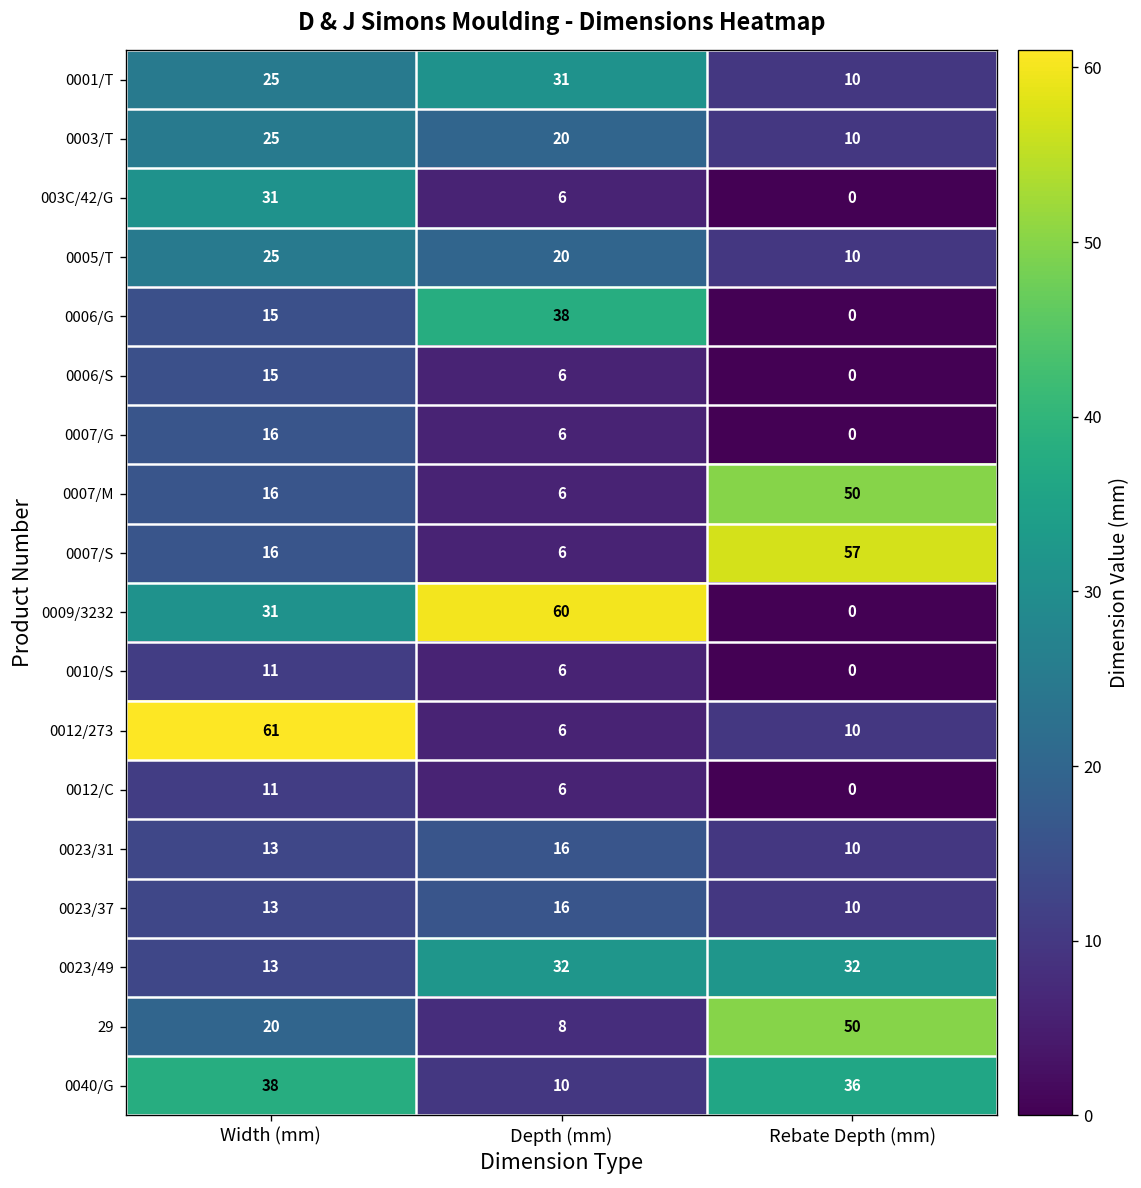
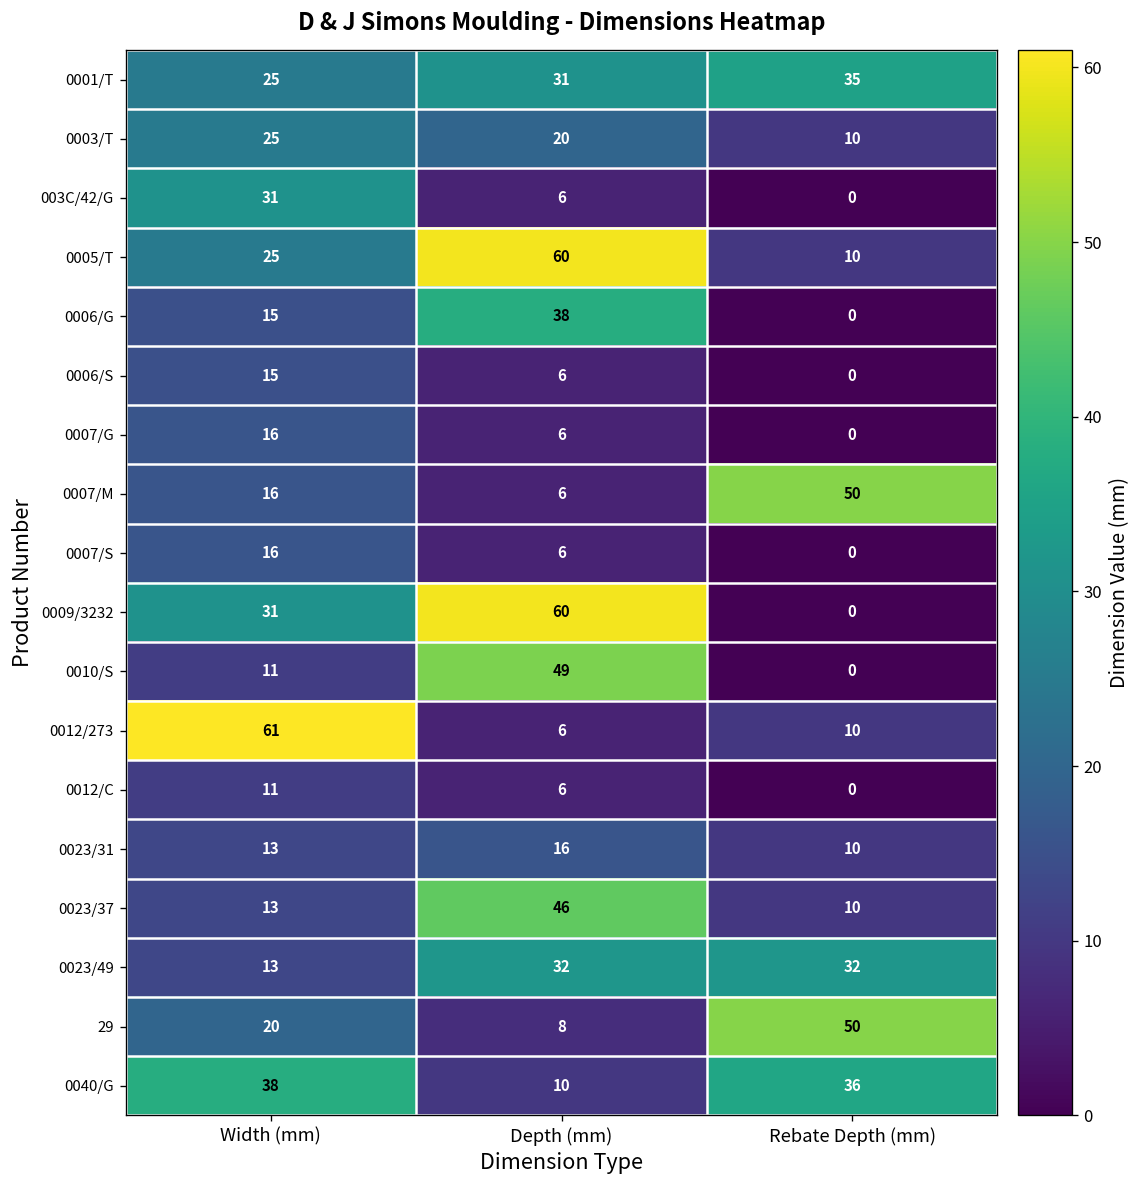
0001/T, Rebate Depth (mm): 10 -> 35
0005/T, Depth (mm): 20 -> 60
0007/S, Rebate Depth (mm): 57 -> 0
0010/S, Depth (mm): 6 -> 49
0023/37, Depth (mm): 16 -> 46
